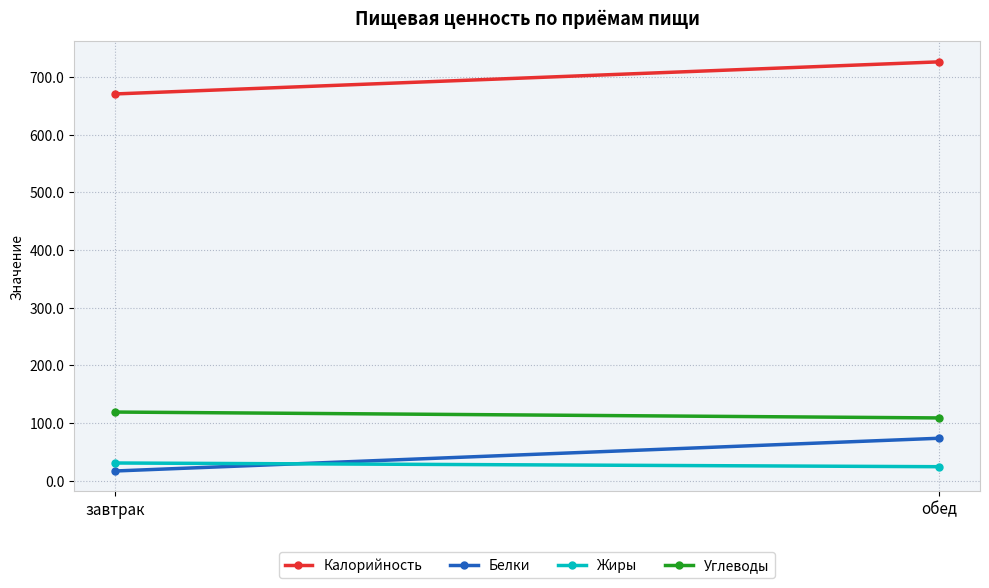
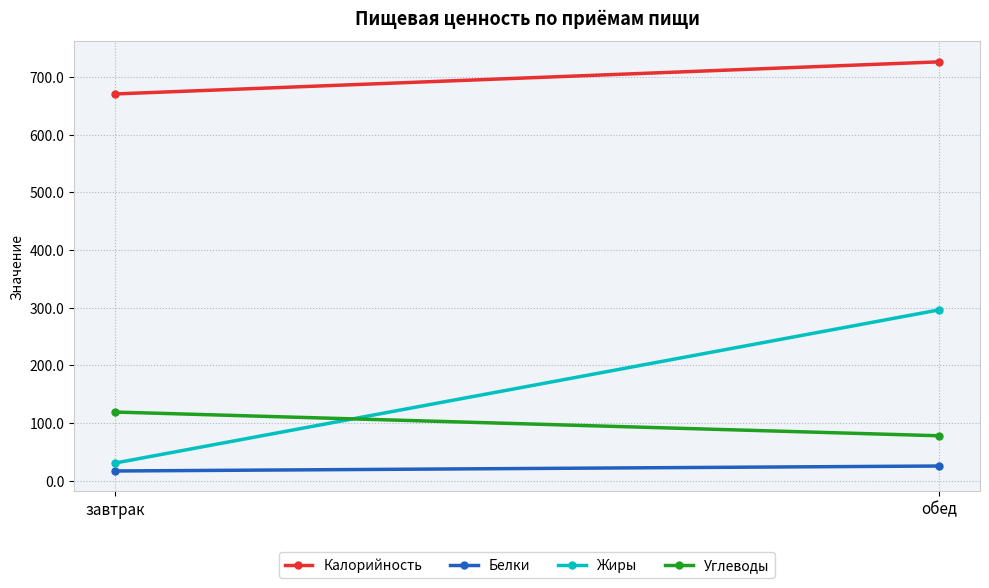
Белки, обед: 70 -> 30
Жиры, обед: 20 -> 300
Углеводы, обед: 110 -> 80
